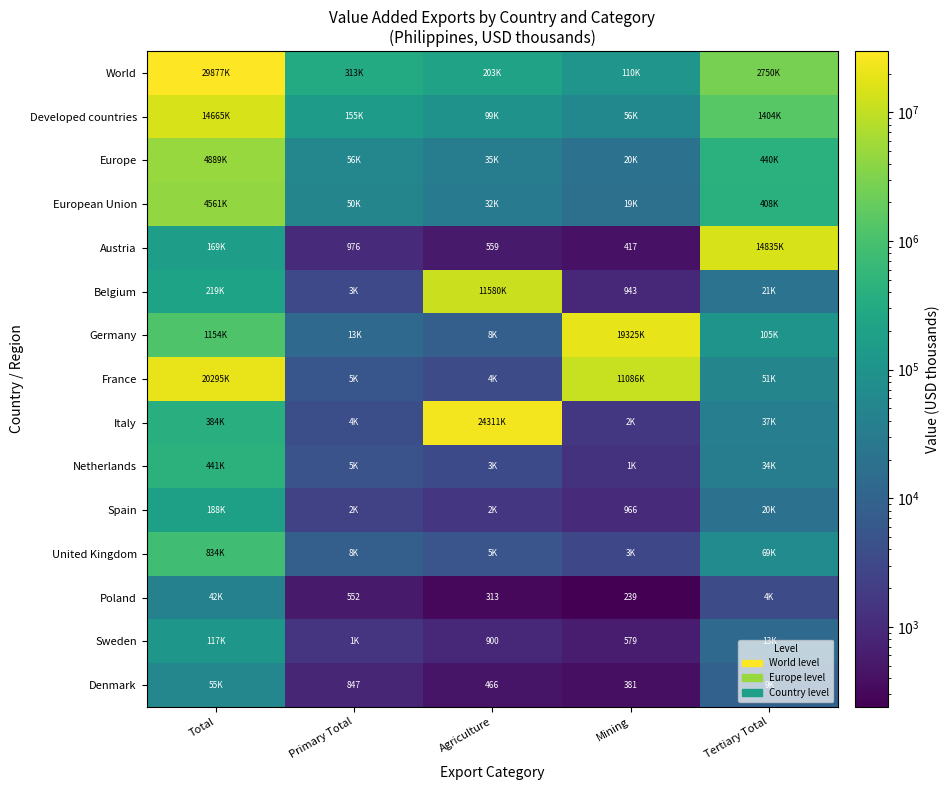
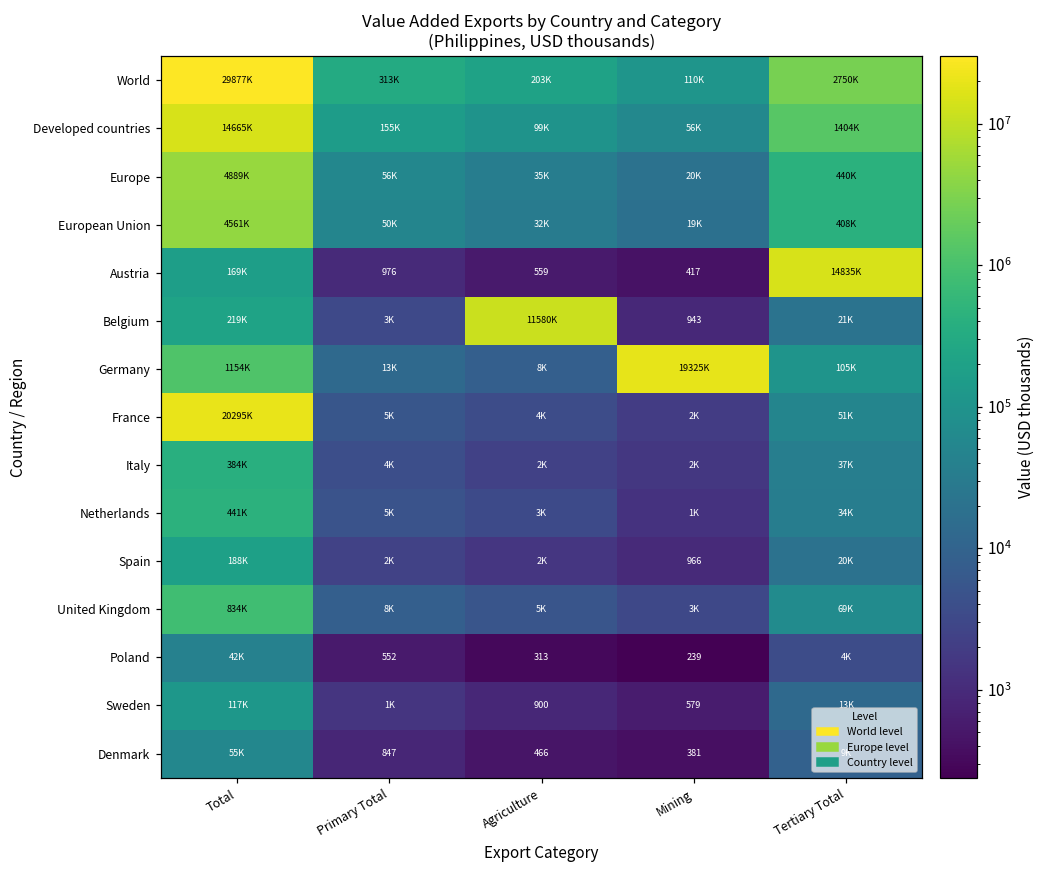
France, Mining: 11086K -> 2K
Italy, Agriculture: 24311K -> 2K
